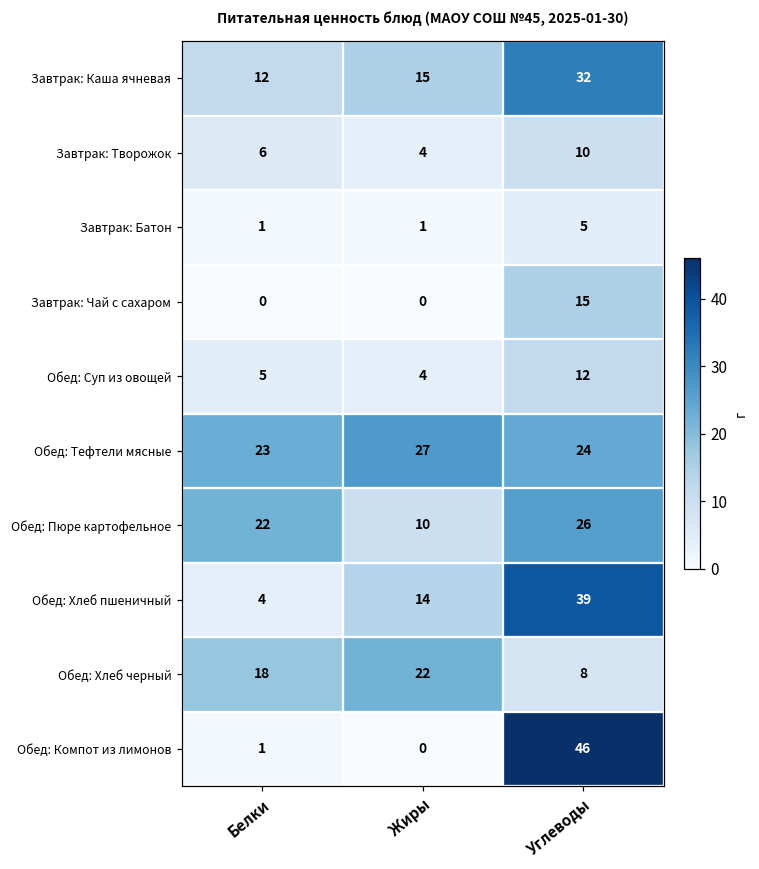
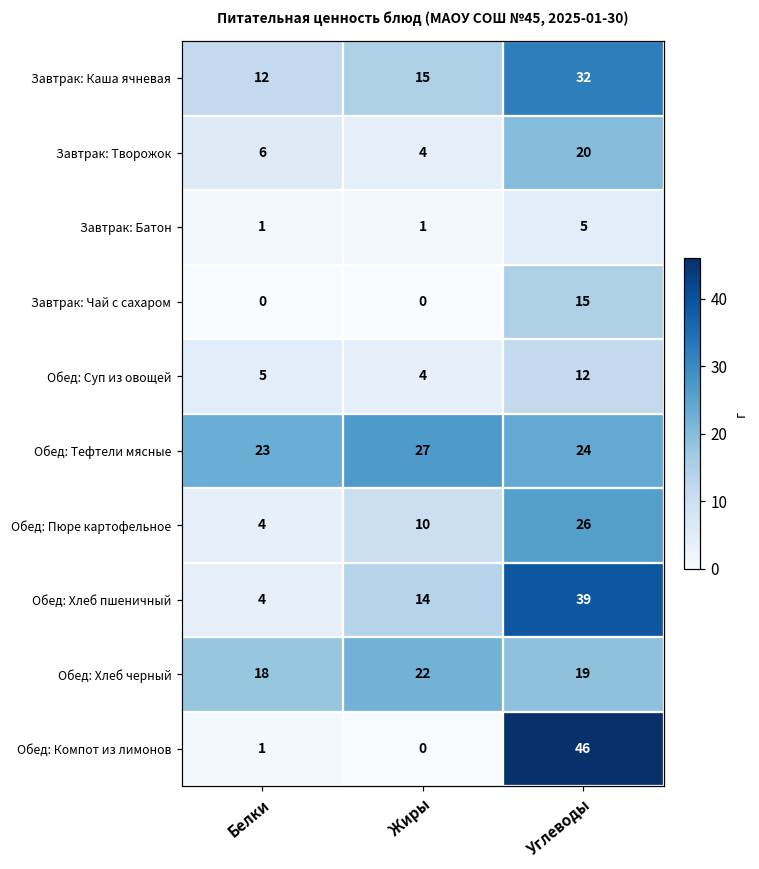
Завтрак: Творожок, Углеводы: 10 -> 20
Обед: Пюре картофельное, Белки: 22 -> 4
Обед: Хлеб черный, Углеводы: 8 -> 19
